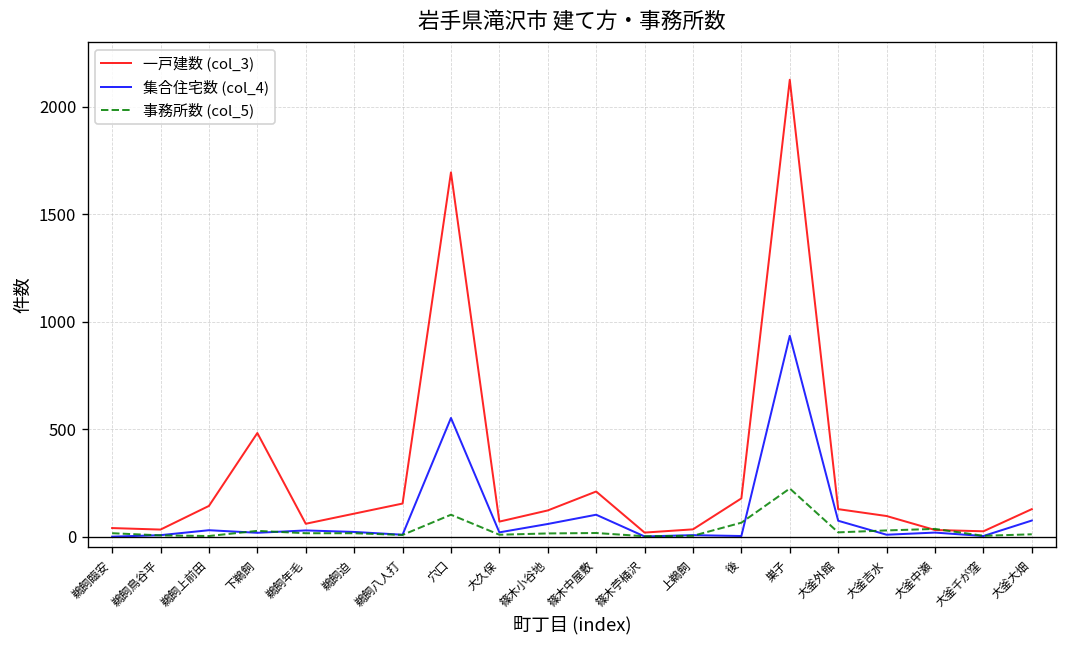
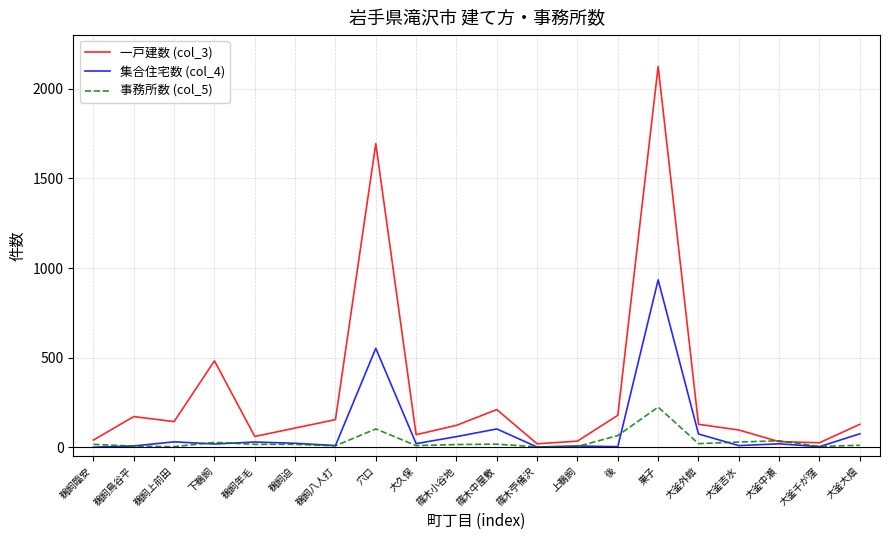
一戸建数 (col_3), 鵜飼鳥谷平: 30 -> 170
